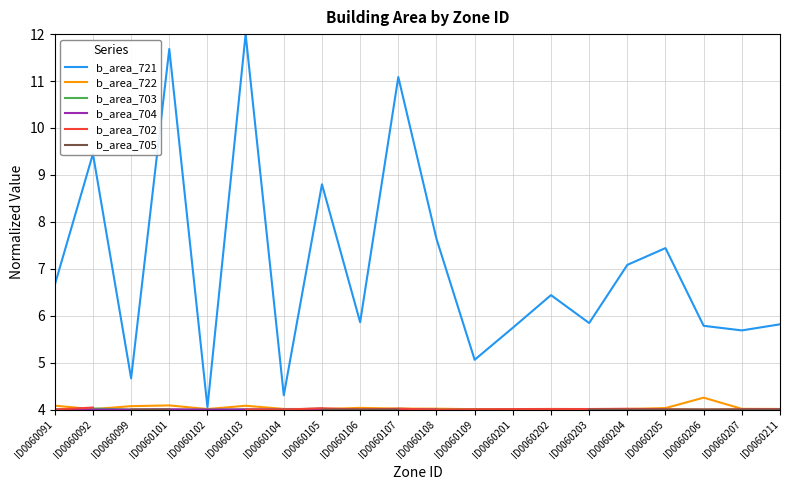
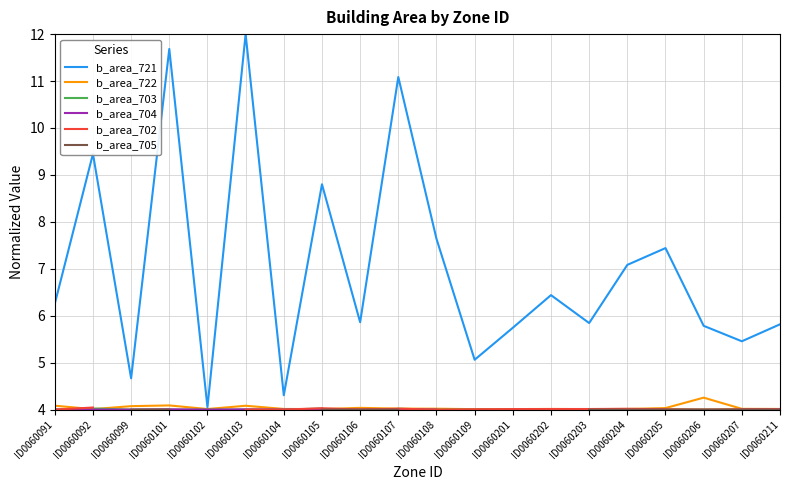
b_area_721, ID0060091: 6.7 -> 6.3
b_area_721, ID0060207: 5.7 -> 5.5
